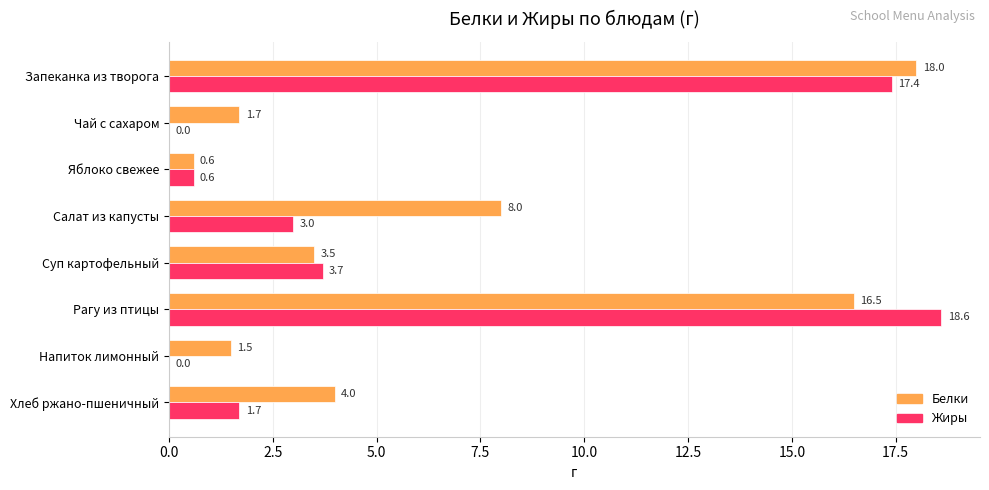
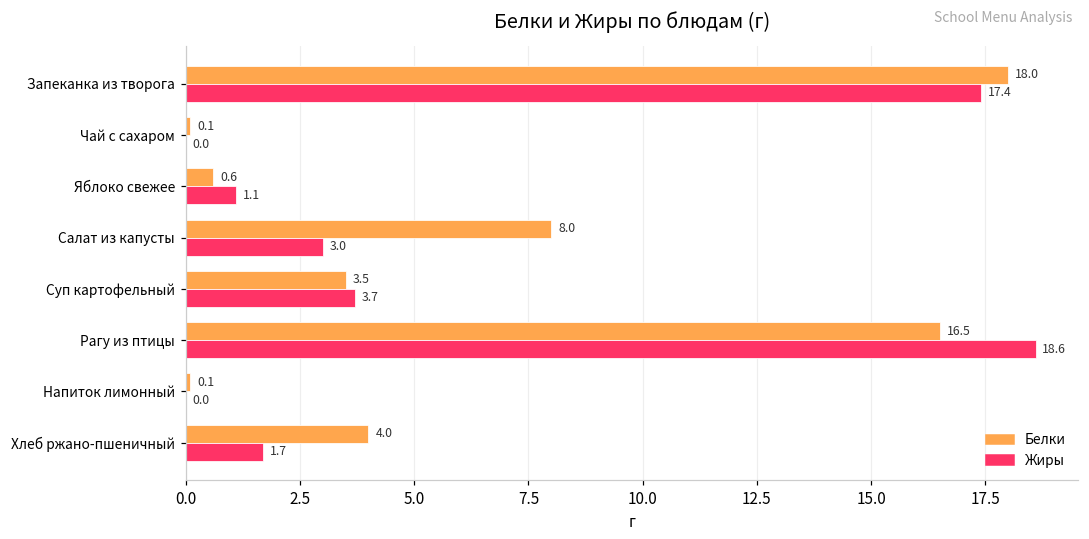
Белки, Чай с сахаром: 1.7 -> 0.1
Жиры, Яблоко свежее: 0.6 -> 1.1
Белки, Напиток лимонный: 1.5 -> 0.1
